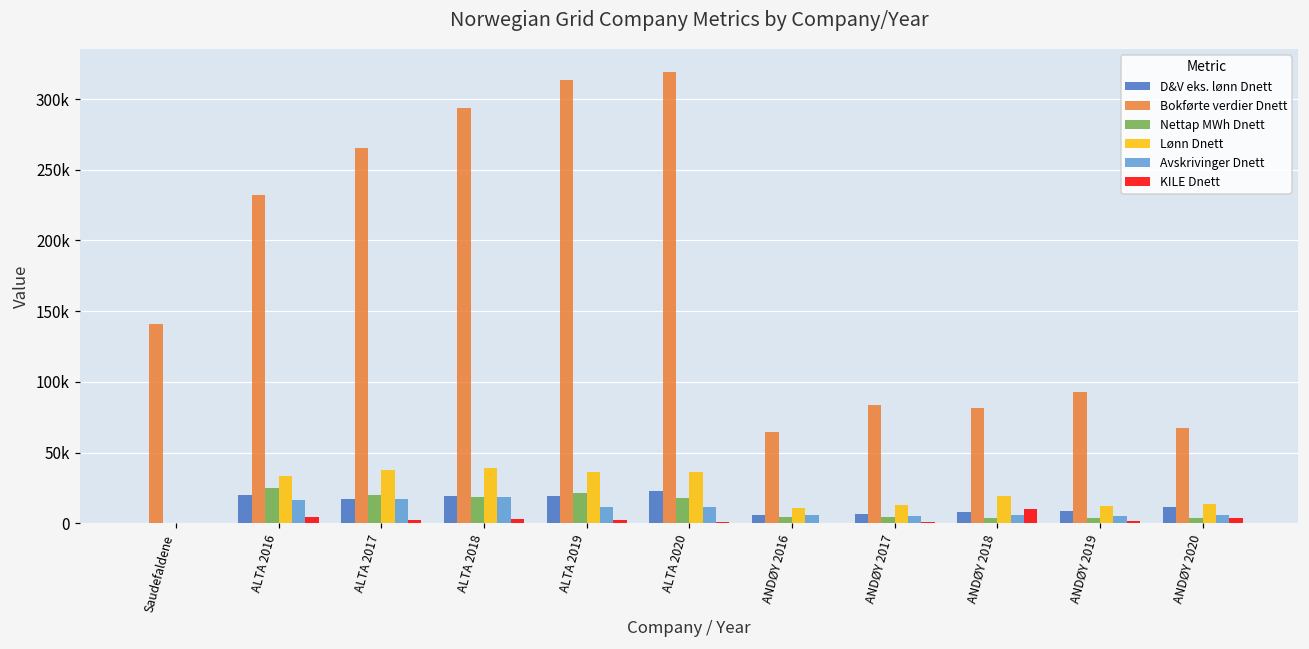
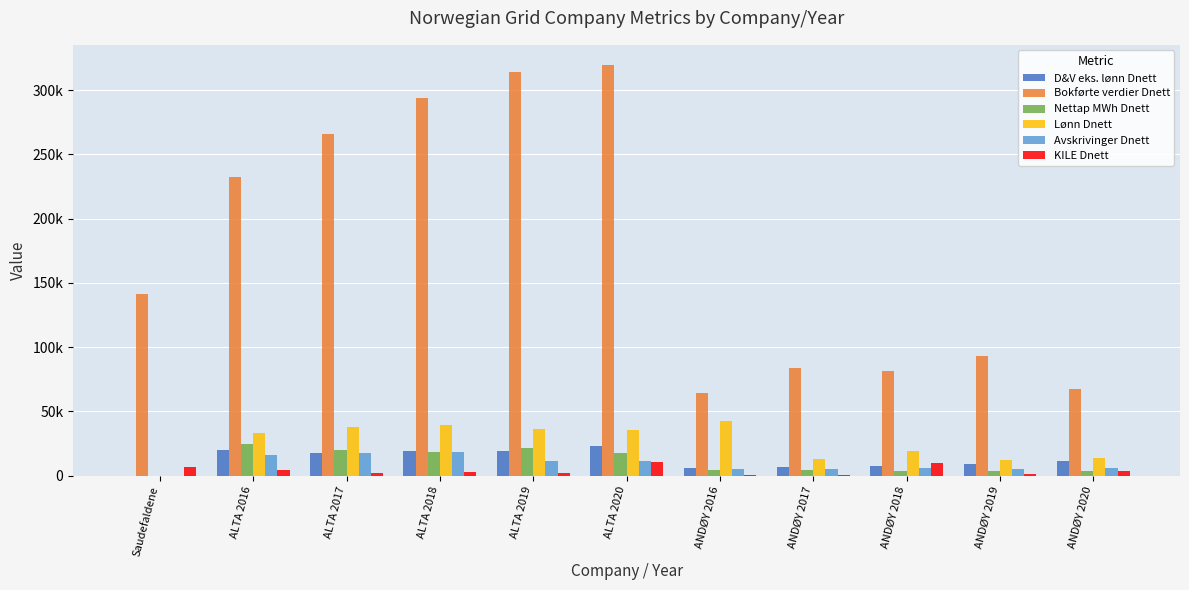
KILE Dnett, Saudefaldene: 0 -> 7000
KILE Dnett, ALTA 2020: 1000 -> 11000
Lønn Dnett, ANDØY 2016: 11000 -> 42000
